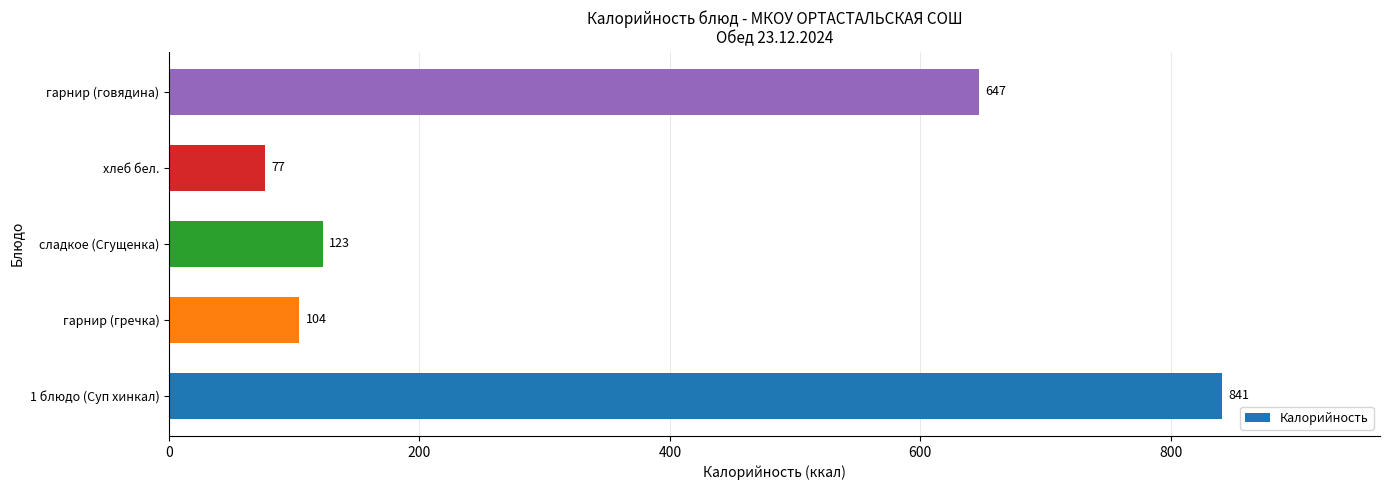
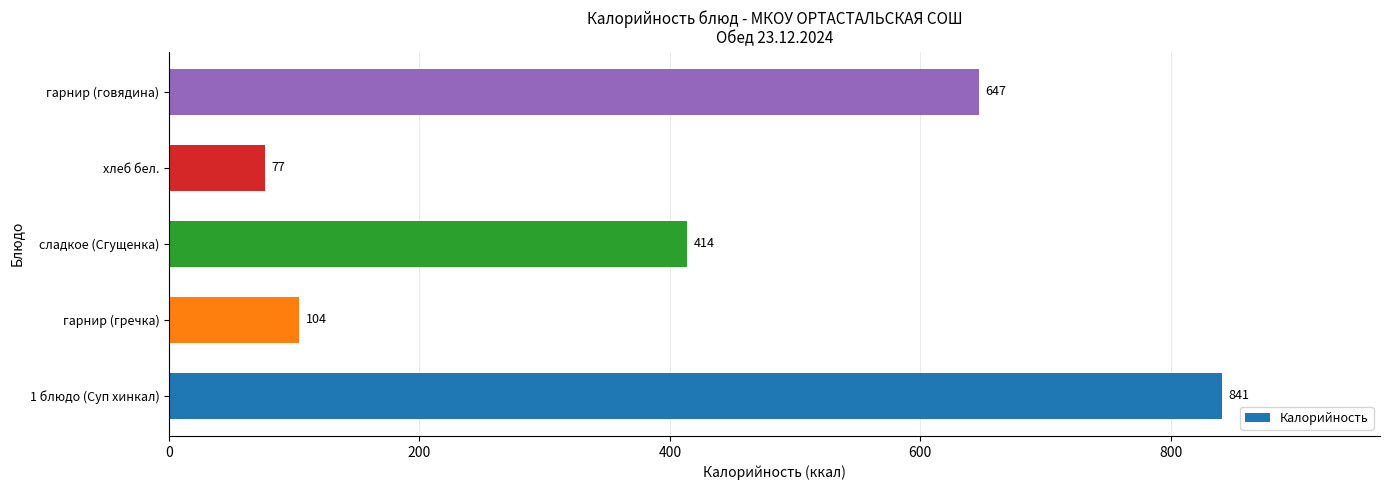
сладкое (Сгущенка): 123 -> 414
